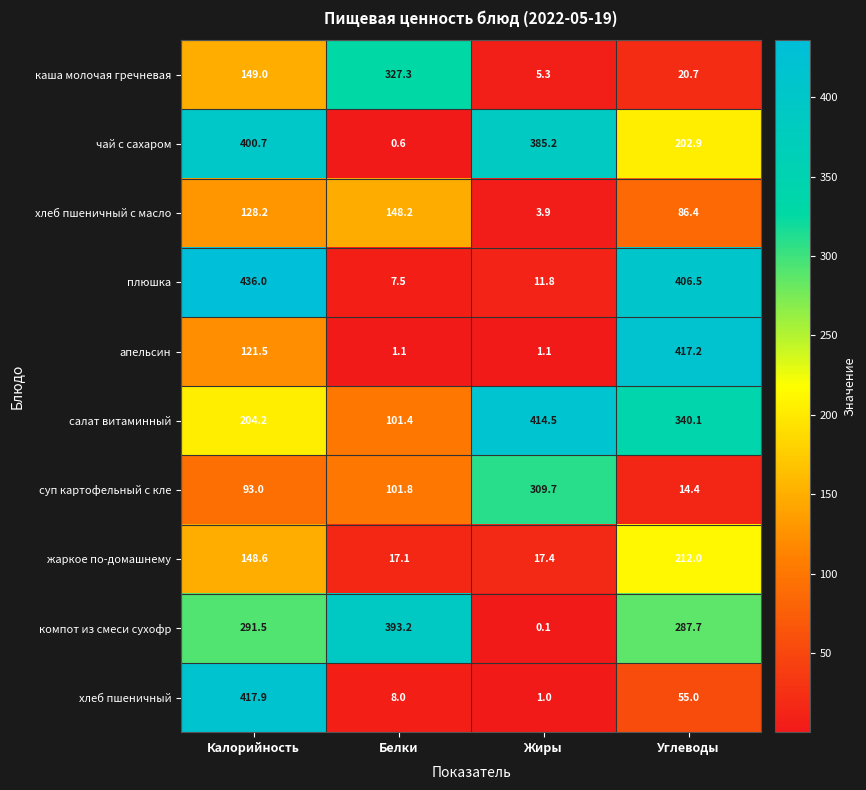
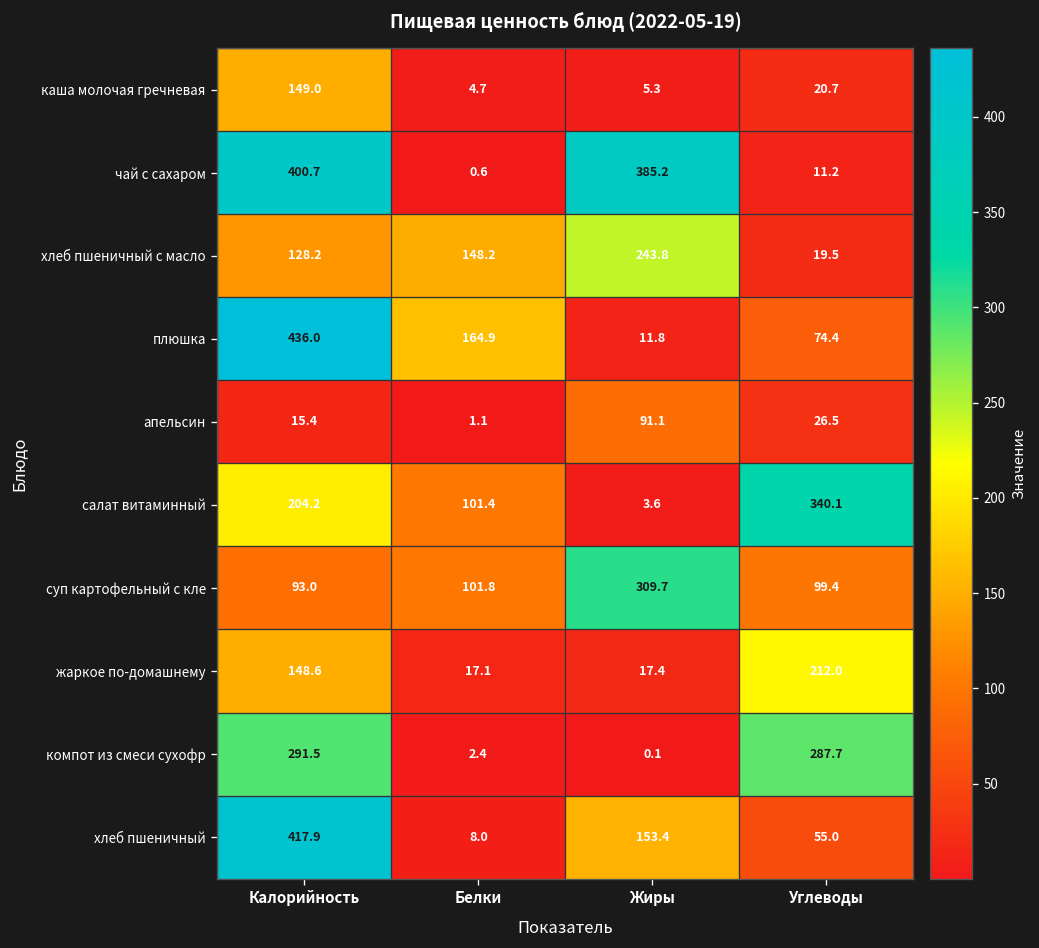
каша молочая гречневая, Белки: 327.3 -> 4.7
чай с сахаром, Углеводы: 202.9 -> 11.2
хлеб пшеничный с масло, Жиры: 3.9 -> 243.8
хлеб пшеничный с масло, Углеводы: 86.4 -> 19.5
плюшка, Белки: 7.5 -> 164.9
плюшка, Углеводы: 406.5 -> 74.4
апельсин, Калорийность: 121.5 -> 15.4
апельсин, Жиры: 1.1 -> 91.1
апельсин, Углеводы: 417.2 -> 26.5
салат витаминный, Жиры: 414.5 -> 3.6
суп картофельный с кле, Углеводы: 14.4 -> 99.4
компот из смеси сухофр, Белки: 393.2 -> 2.4
хлеб пшеничный, Жиры: 1.0 -> 153.4
